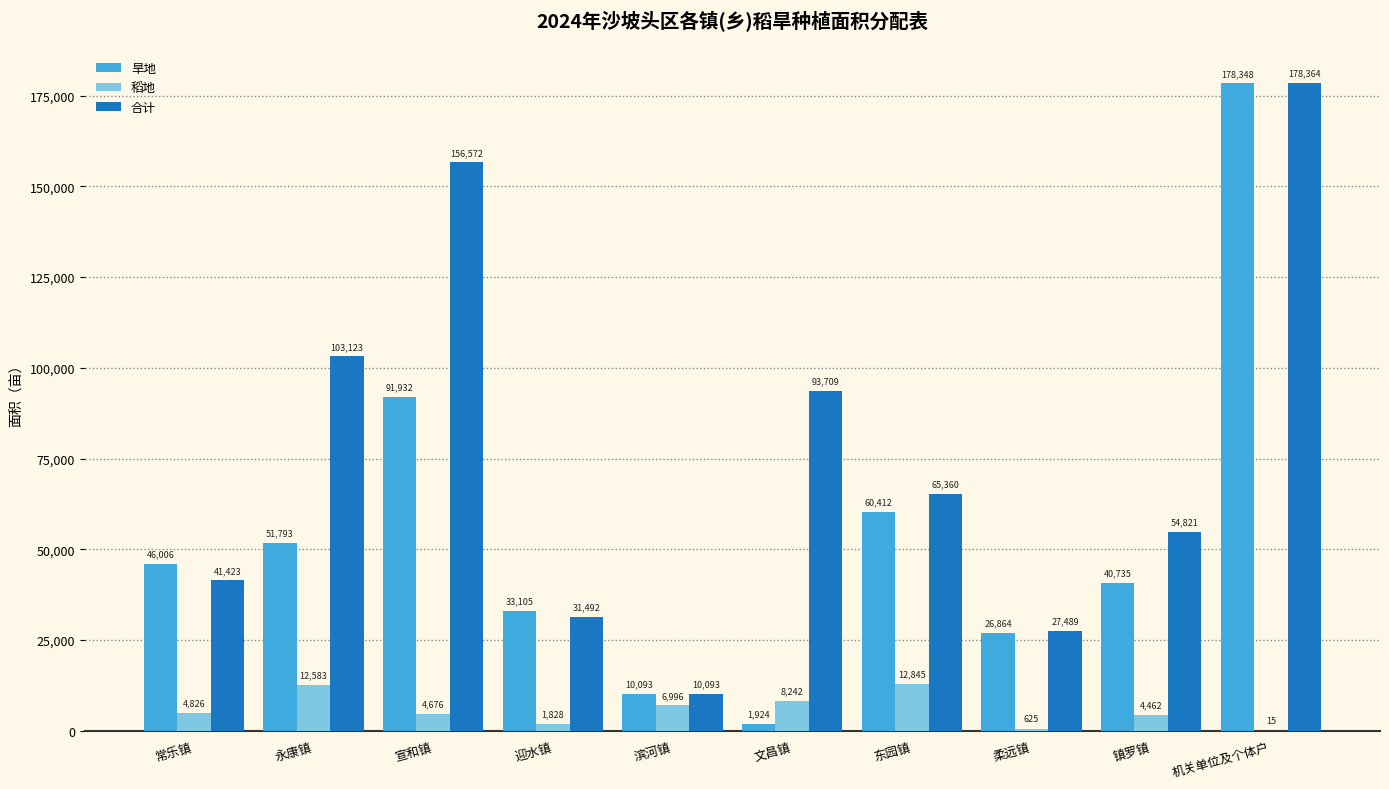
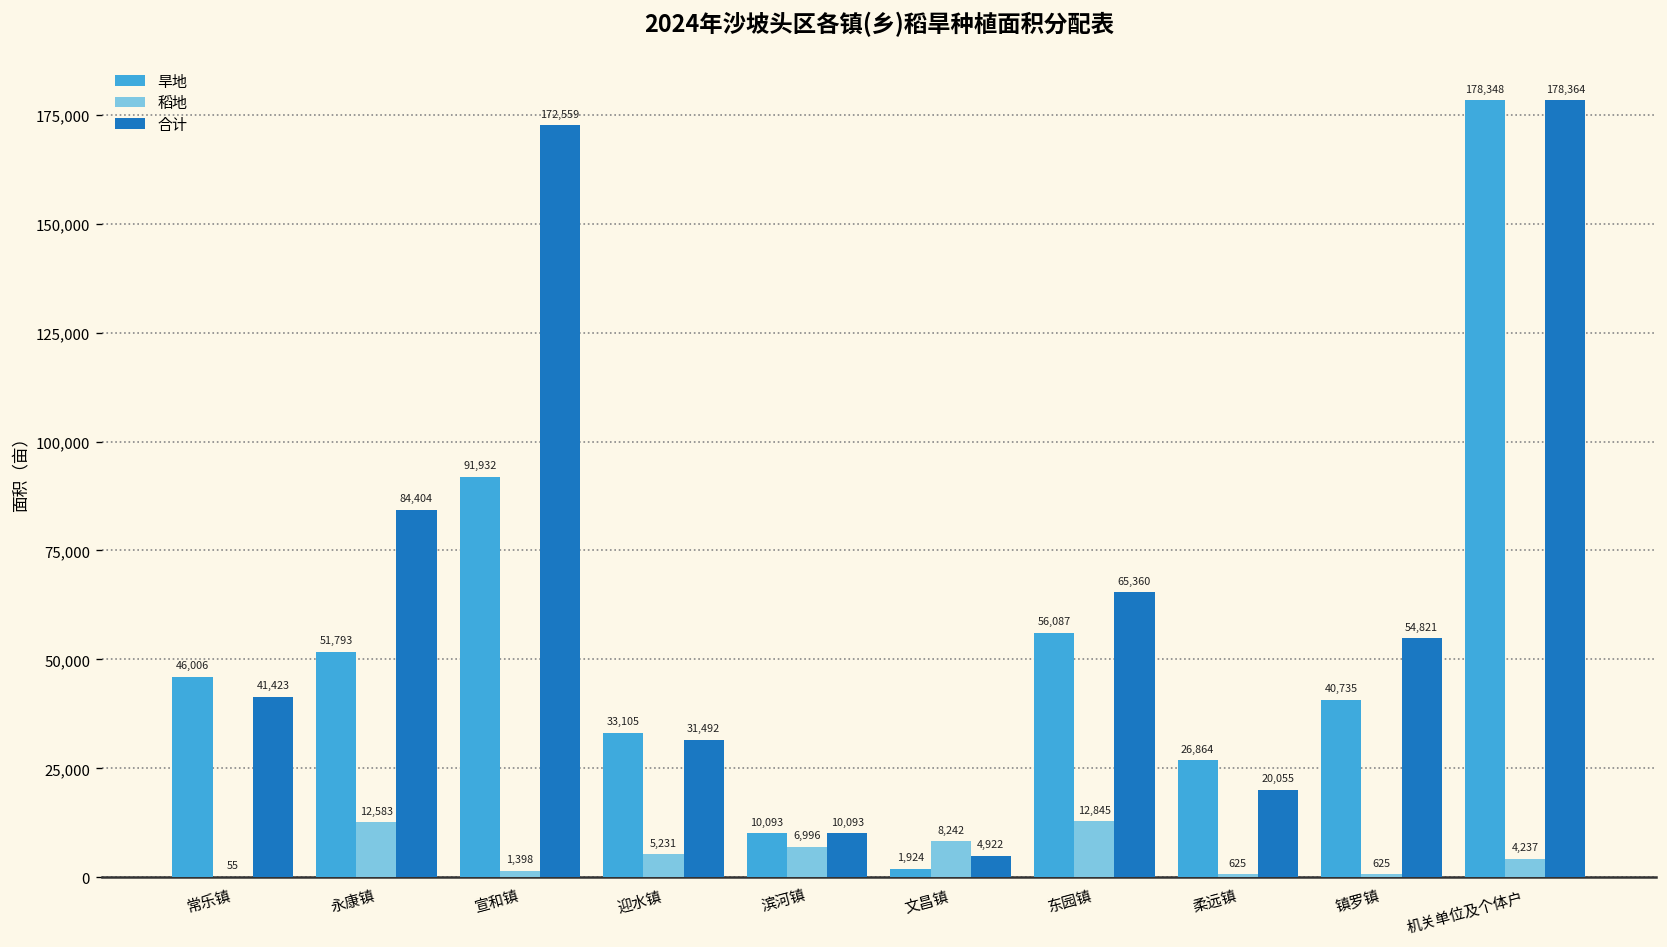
稻地, 常乐镇: 4,826 -> 55
合计, 永康镇: 103,123 -> 84,404
稻地, 宣和镇: 4,676 -> 1,398
合计, 宣和镇: 156,572 -> 172,559
稻地, 迎水镇: 1,828 -> 5,231
合计, 文昌镇: 93,709 -> 4,922
旱地, 东园镇: 60,412 -> 56,087
合计, 柔远镇: 27,489 -> 20,055
稻地, 镇罗镇: 4,462 -> 625
稻地, 机关单位及个体户: 15 -> 4,237
